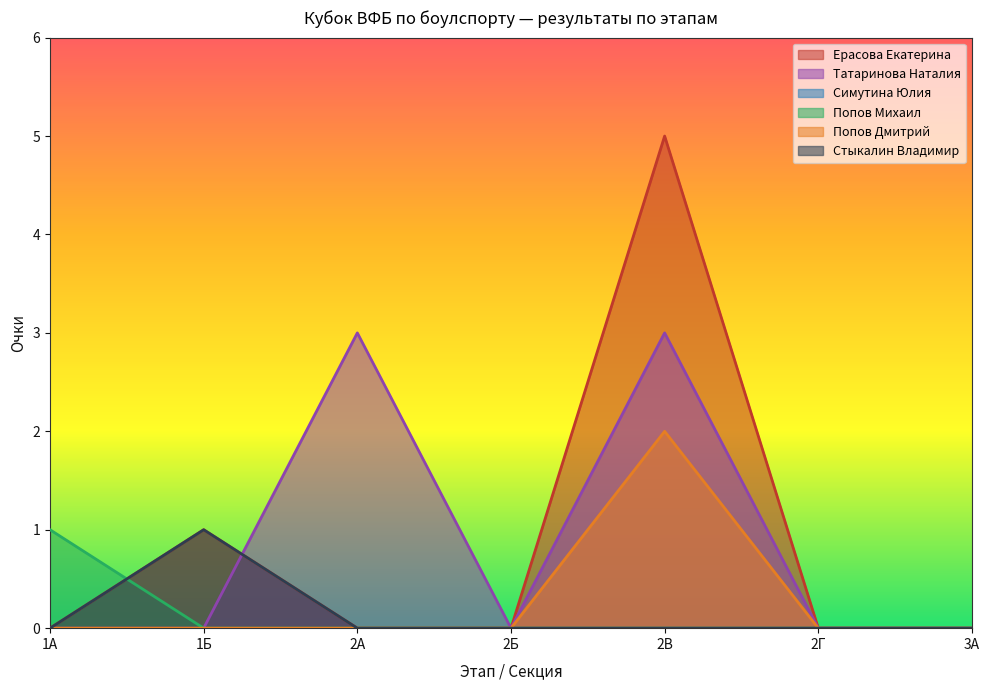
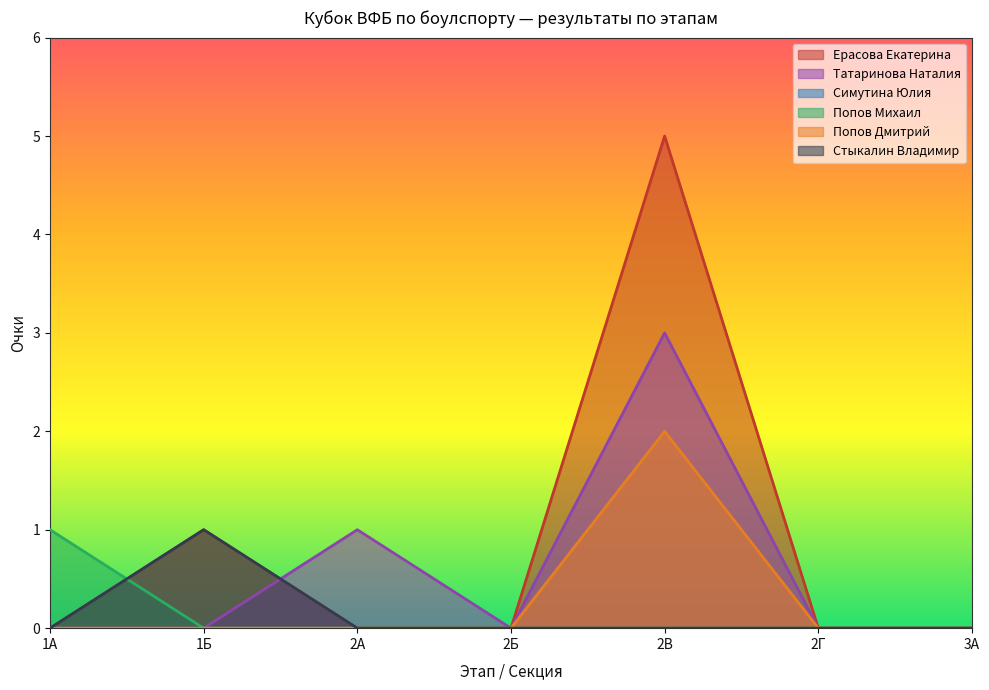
Татаринова Наталия, 2А: 3 -> 1
